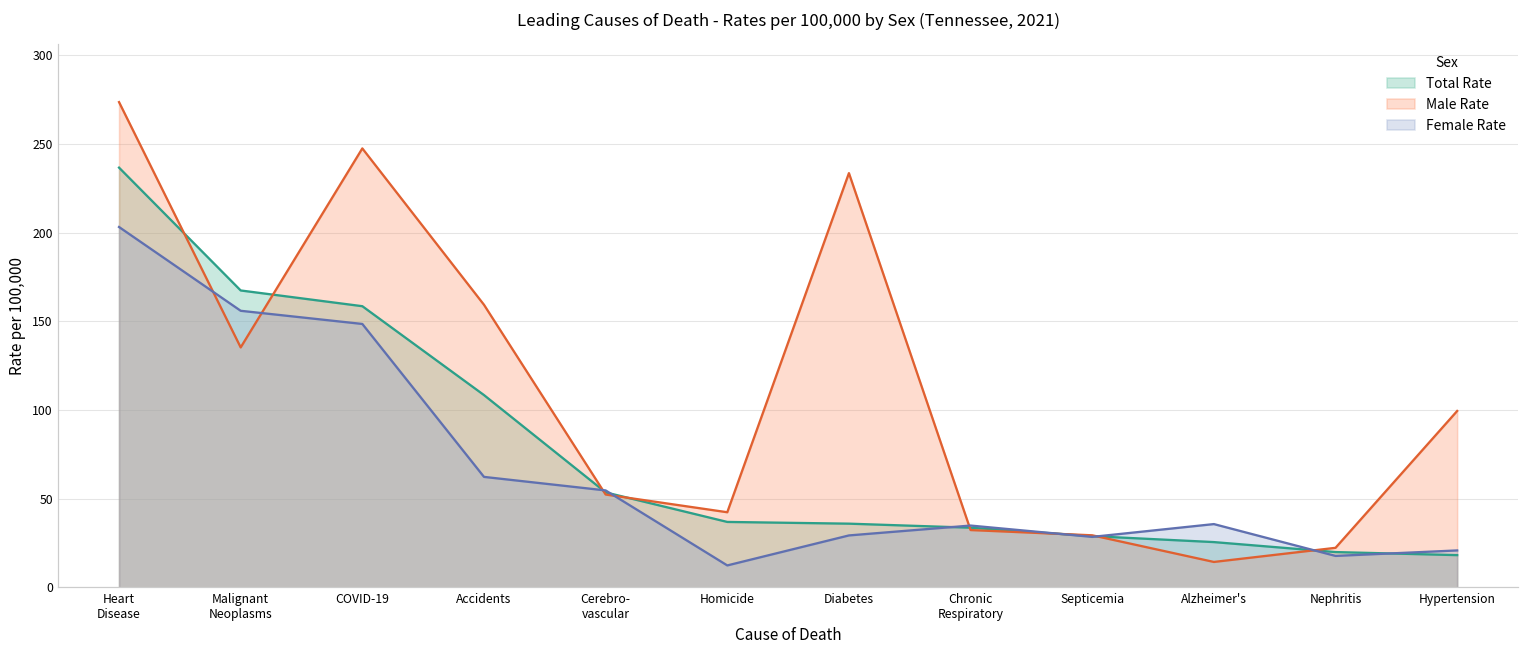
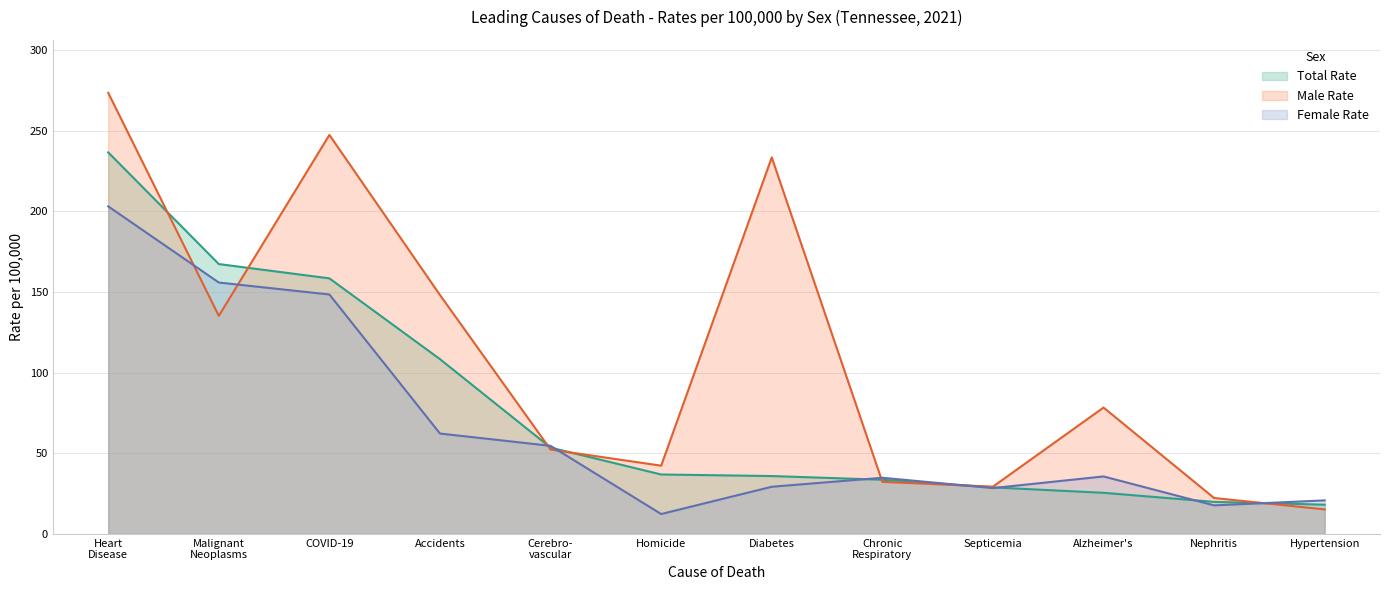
Male Rate, Accidents: 159 -> 148
Male Rate, Alzheimer's: 14 -> 78
Male Rate, Hypertension: 99 -> 15
